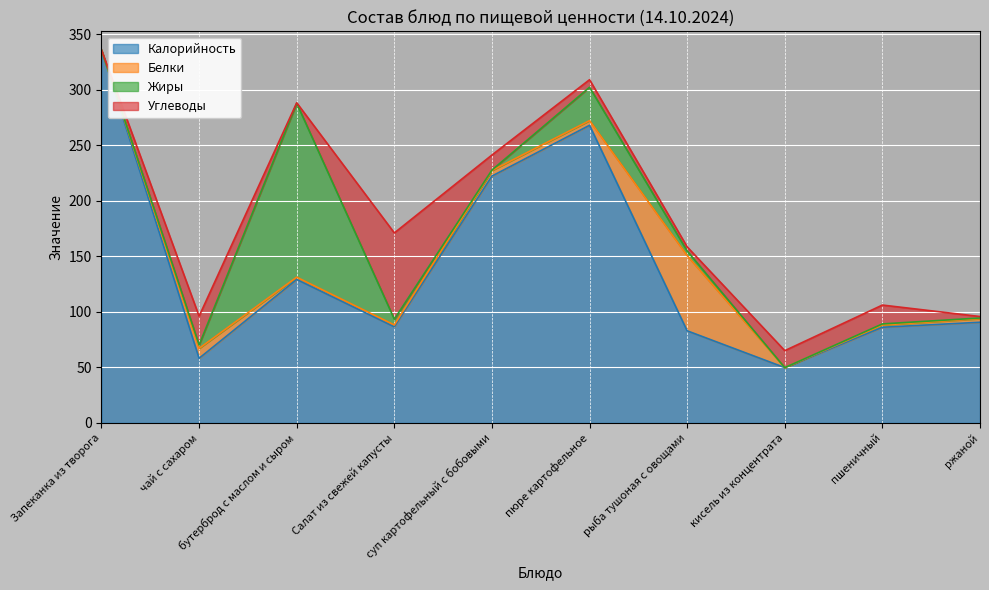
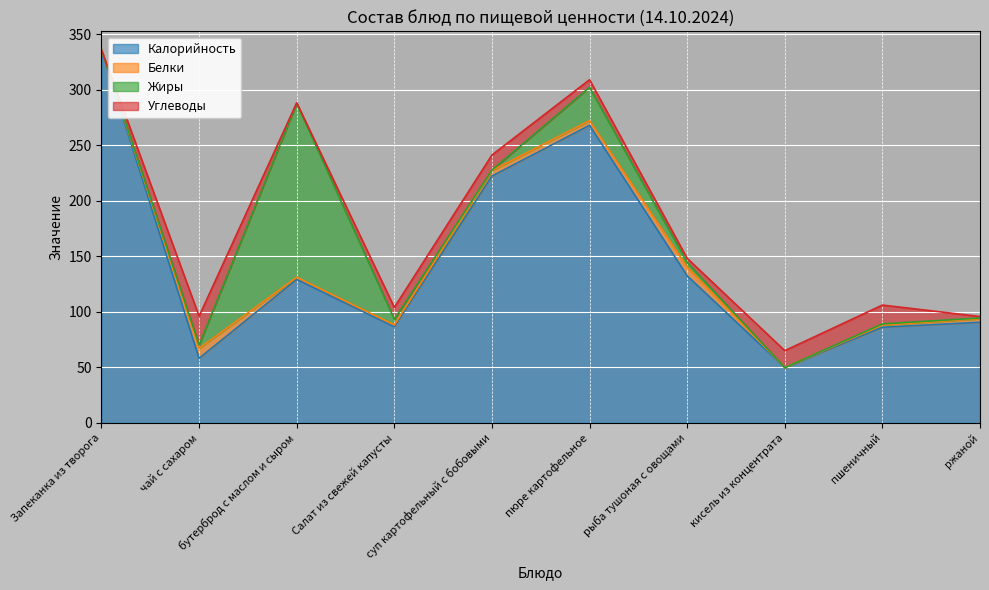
Углеводы, Салат из свежей капусты: 78 -> 11
Калорийность, рыба тушоная с овощами: 83 -> 132
Белки, рыба тушоная с овощами: 68 -> 8
